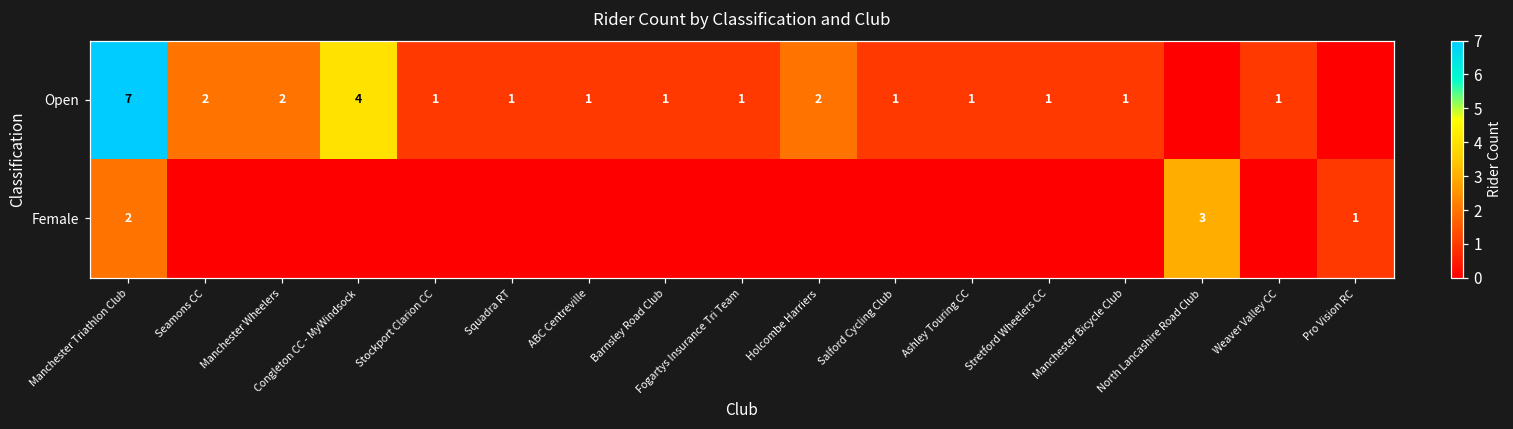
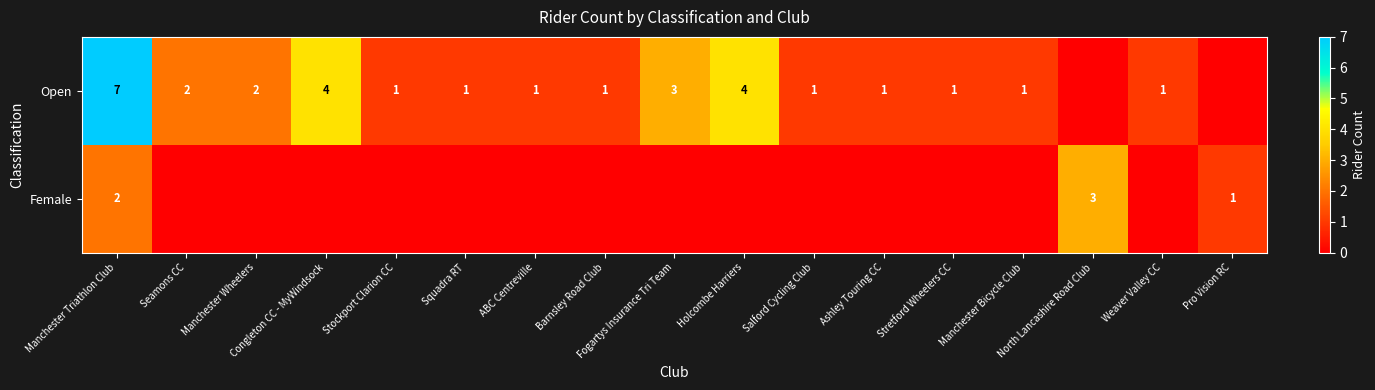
Open, Fogartys Insurance Tri Team: 1 -> 3
Open, Holcombe Harriers: 2 -> 4
